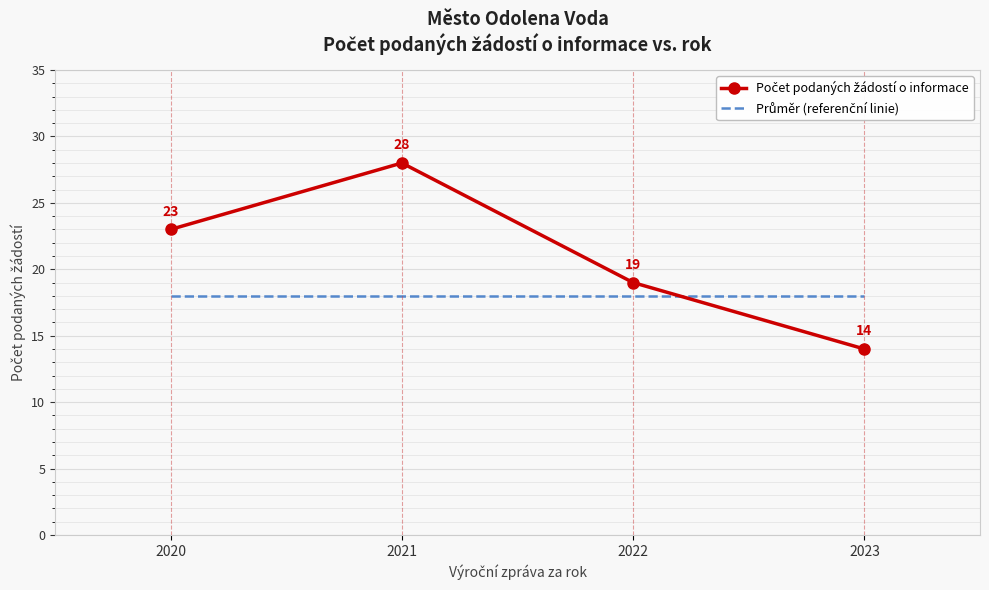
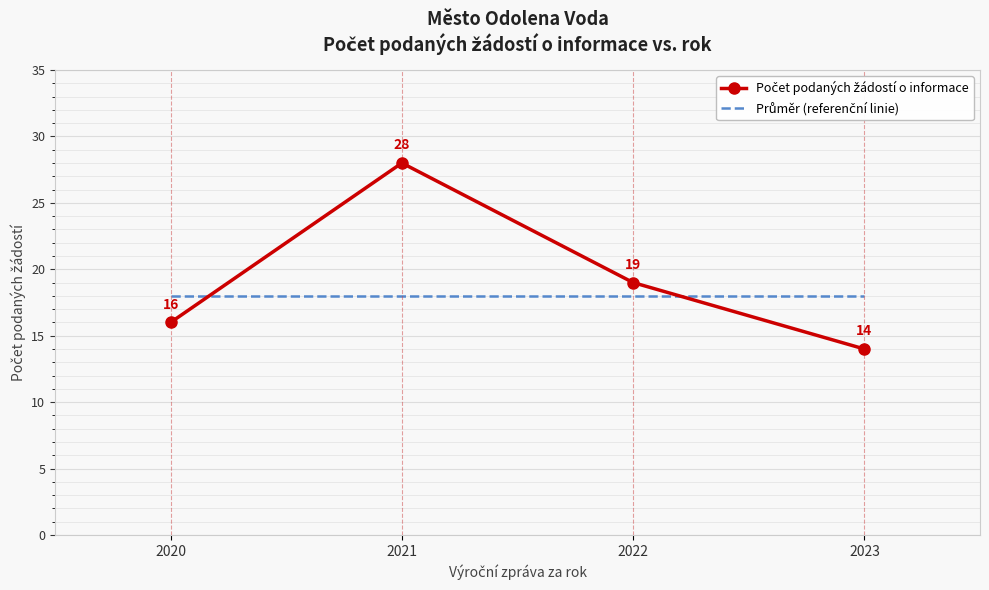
Počet podaných žádostí o informace, 2020: 23 -> 16
